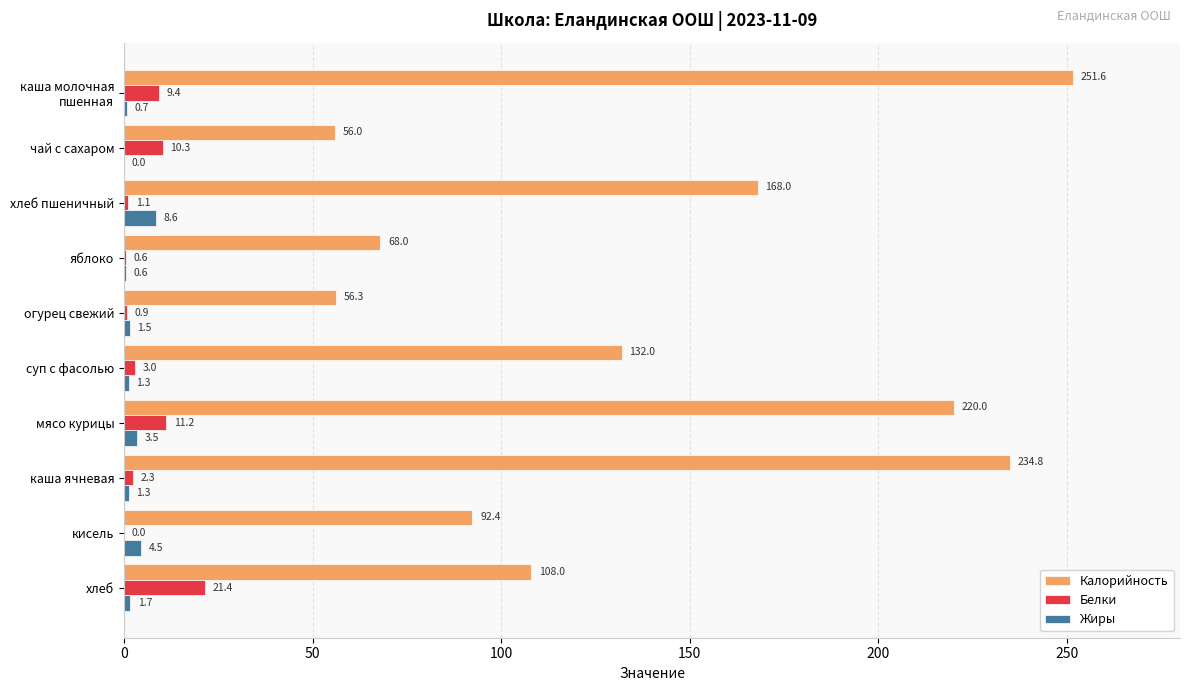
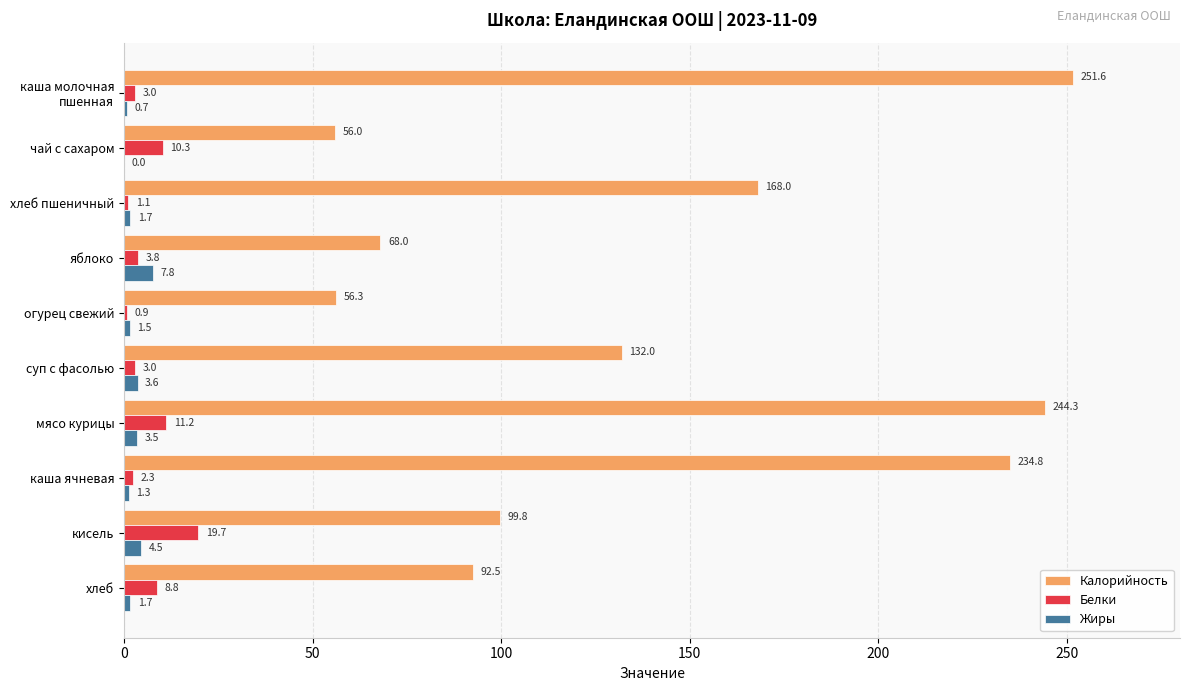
Белки, каша молочная пшенная: 9.4 -> 3.0
Жиры, хлеб пшеничный: 8.6 -> 1.7
Белки, яблоко: 0.6 -> 3.8
Жиры, яблоко: 0.6 -> 7.8
Жиры, суп с фасолью: 1.3 -> 3.6
Калорийность, мясо курицы: 220.0 -> 244.3
Калорийность, кисель: 92.4 -> 99.8
Белки, кисель: 0.0 -> 19.7
Калорийность, хлеб: 108.0 -> 92.5
Белки, хлеб: 21.4 -> 8.8
